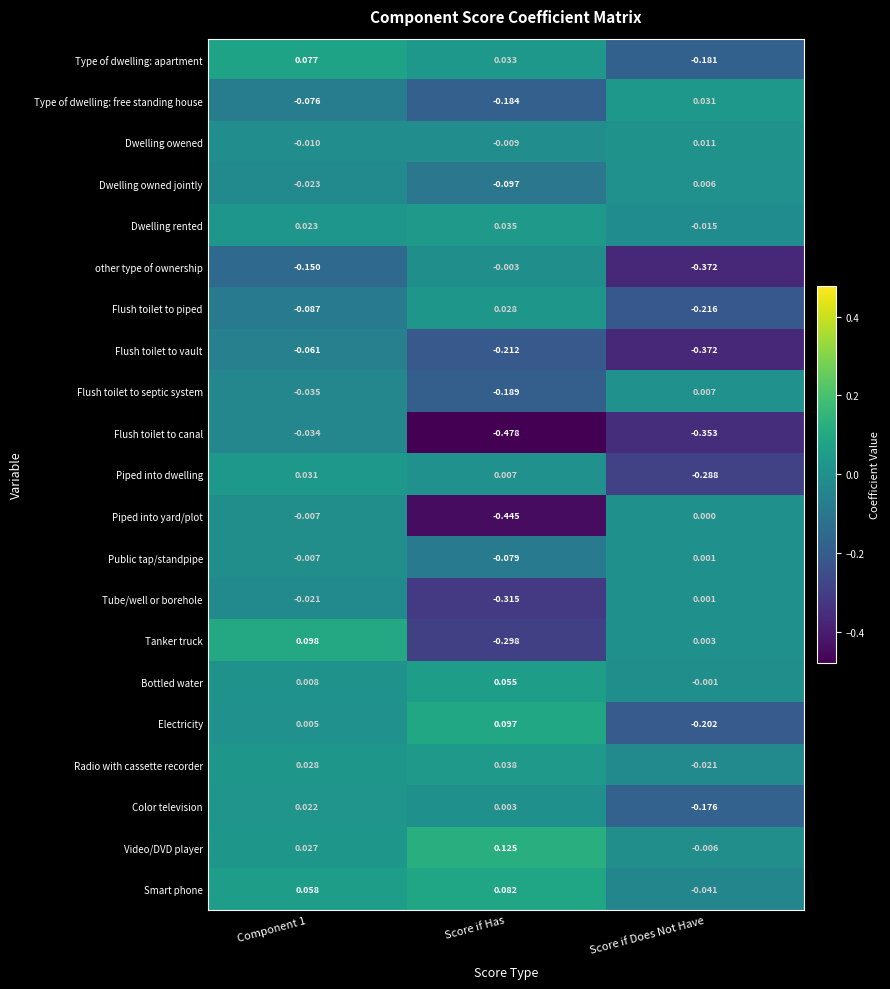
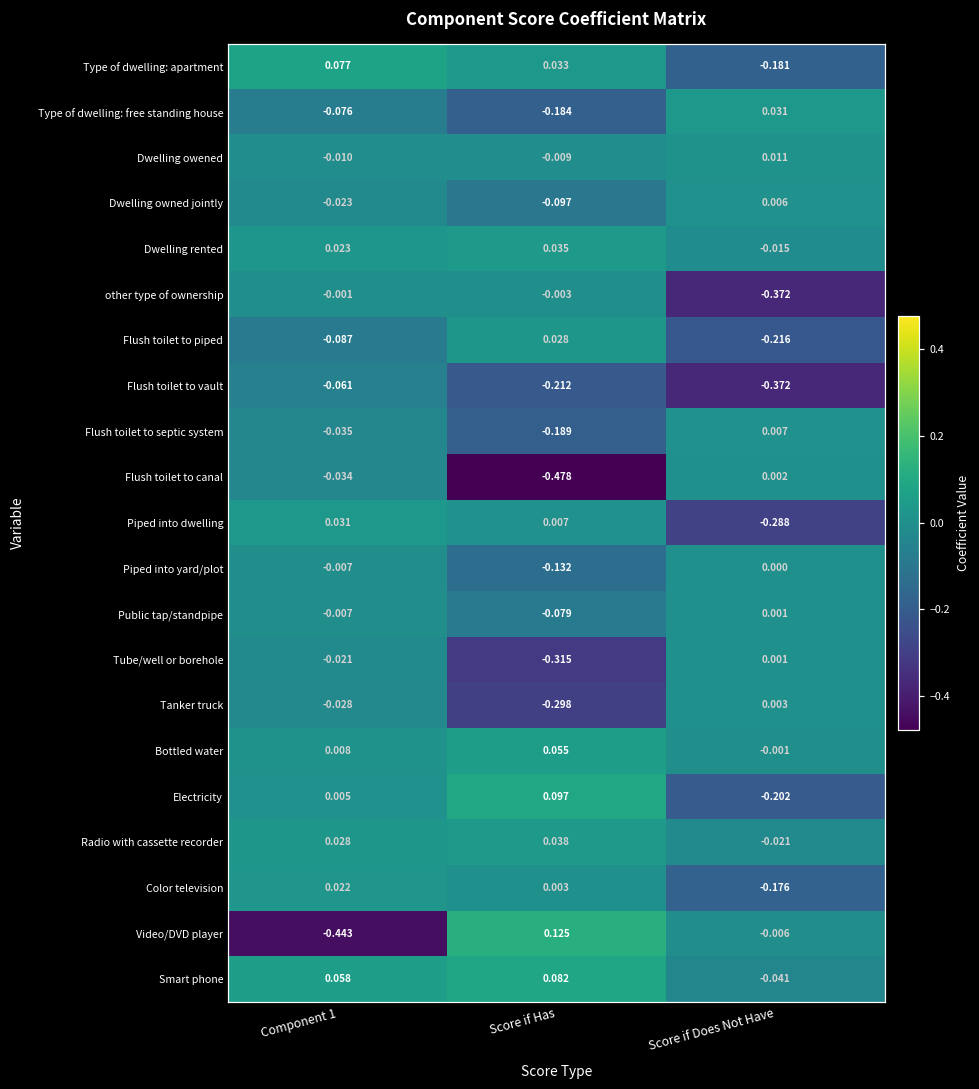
other type of ownership, Component 1: -0.150 -> -0.001
Flush toilet to canal, Score if Does Not Have: -0.353 -> 0.002
Piped into yard/plot, Score if Has: -0.445 -> -0.132
Tanker truck, Component 1: 0.098 -> -0.028
Video/DVD player, Component 1: 0.027 -> -0.443
